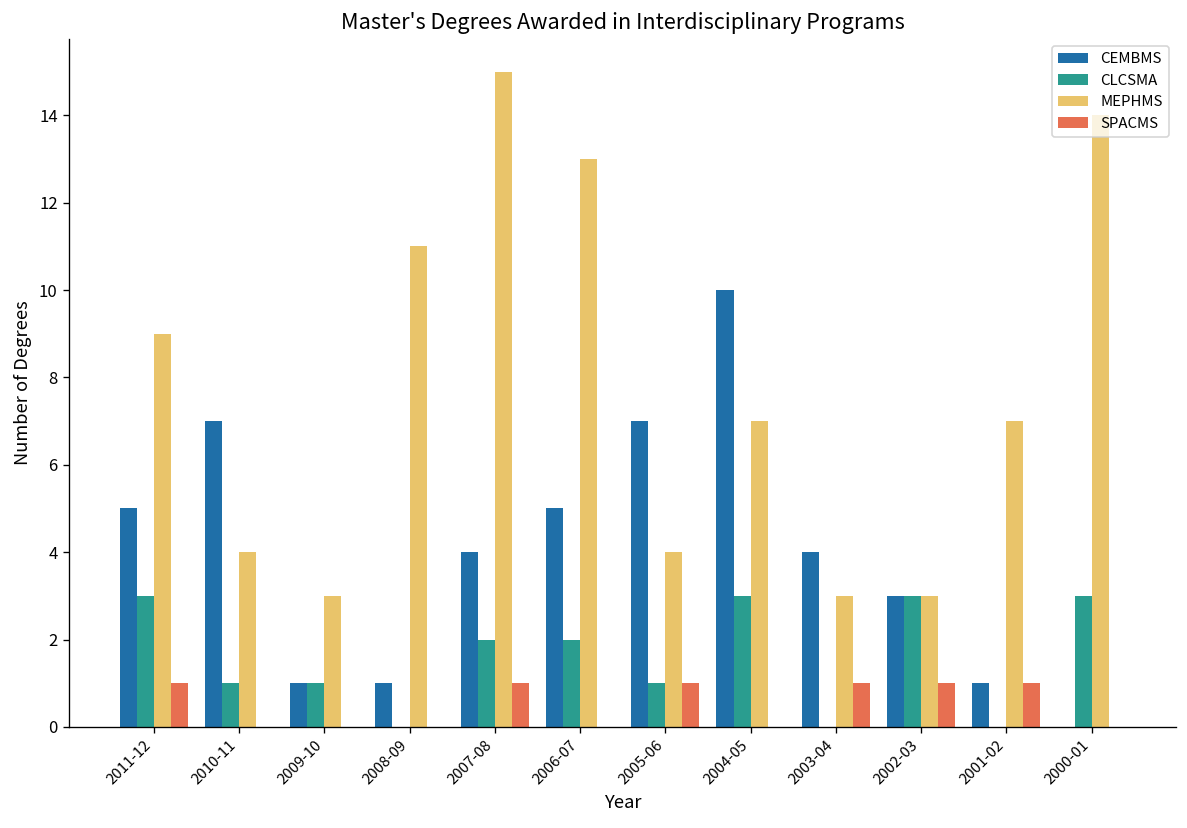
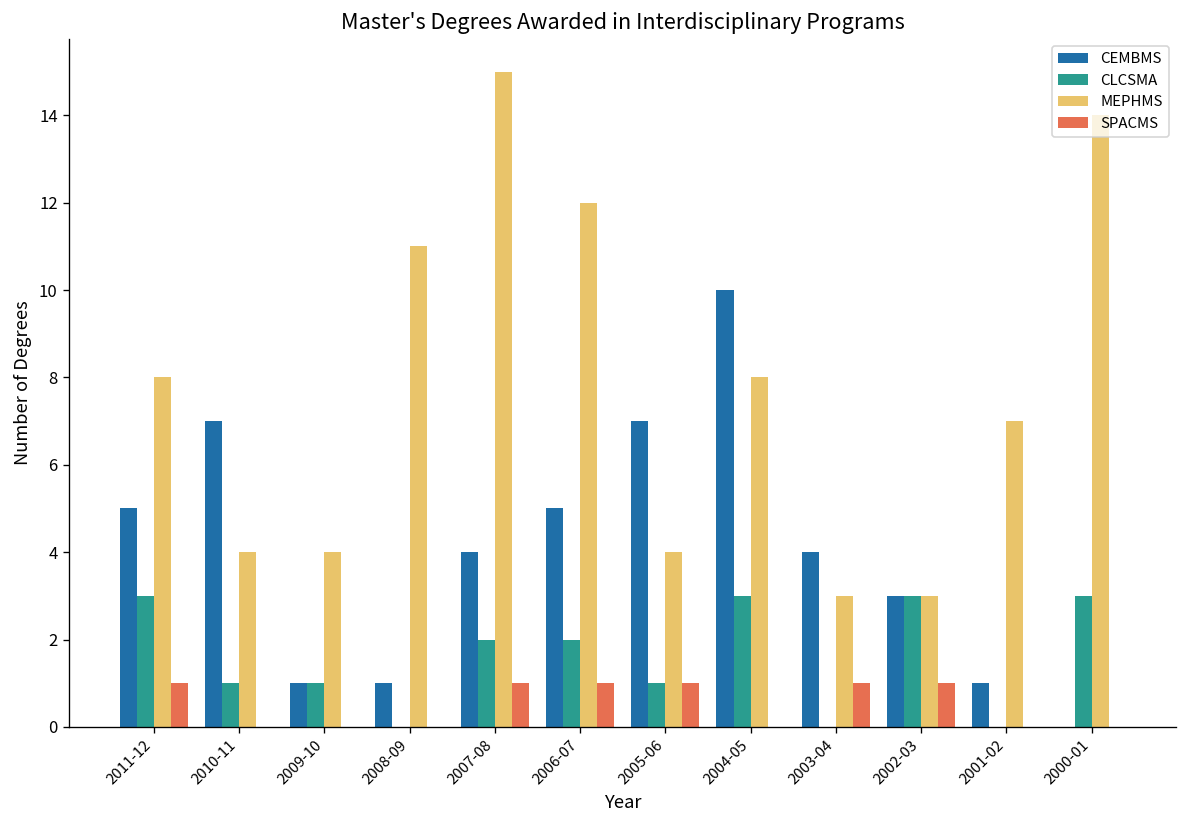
MEPHMS, 2011-12: 9 -> 8
MEPHMS, 2009-10: 3 -> 4
MEPHMS, 2006-07: 13 -> 12
SPACMS, 2006-07: 0 -> 1
MEPHMS, 2004-05: 7 -> 8
SPACMS, 2001-02: 1 -> 0
